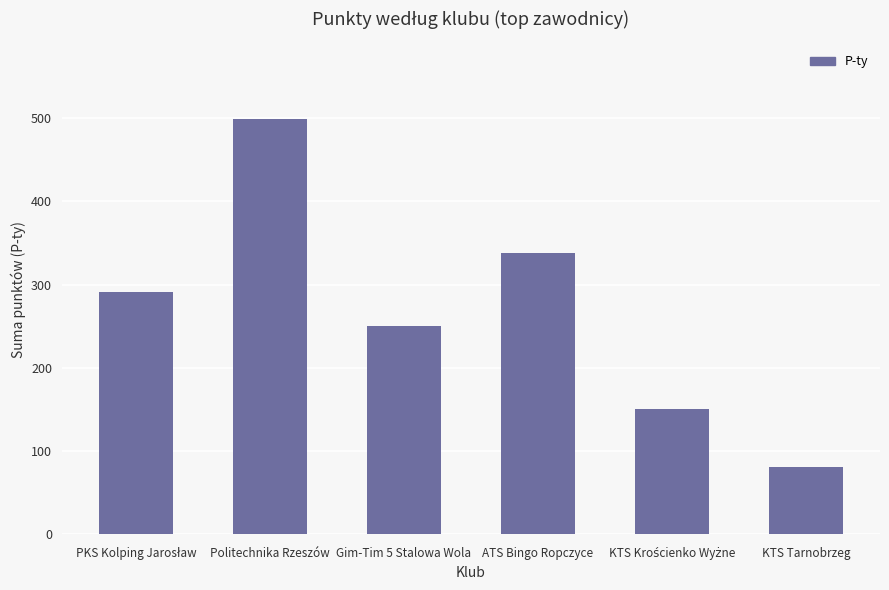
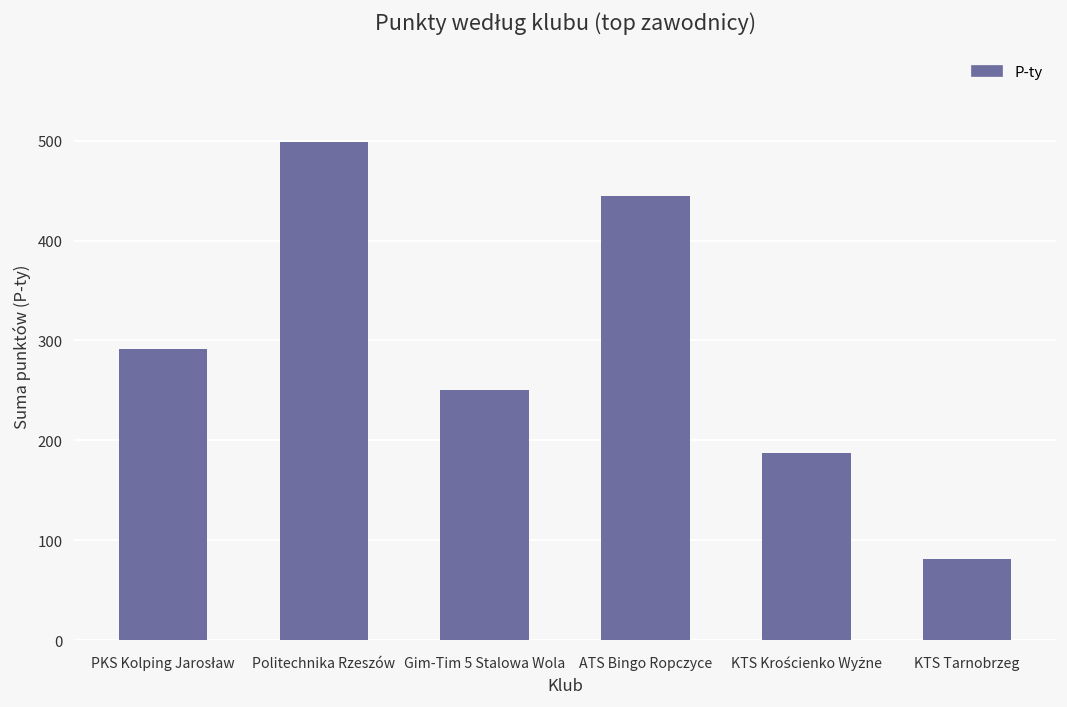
ATS Bingo Ropczyce: 340 -> 450
KTS Krościenko Wyżne: 150 -> 190
